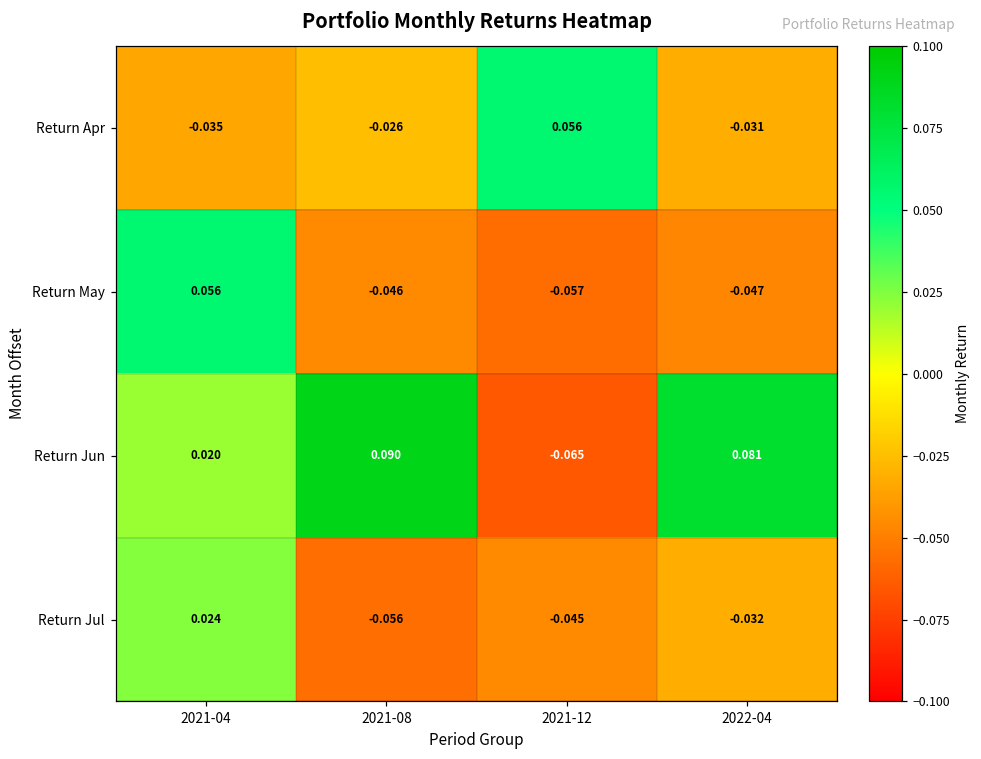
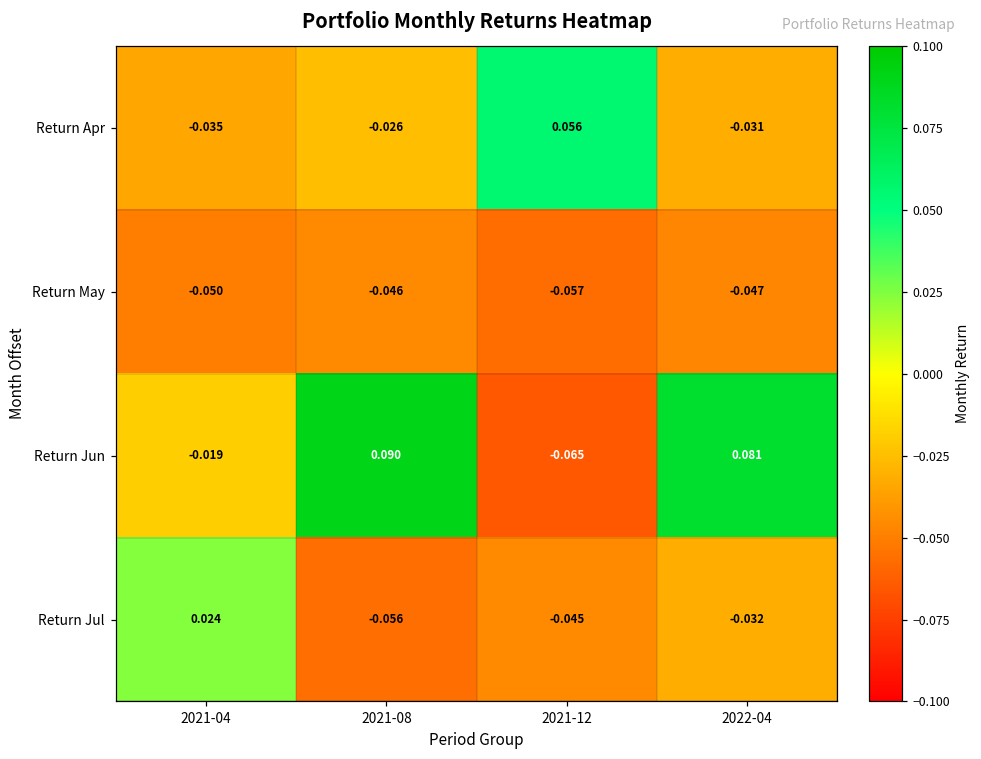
Return May, 2021-04: 0.056 -> -0.050
Return Jun, 2021-04: 0.020 -> -0.019
